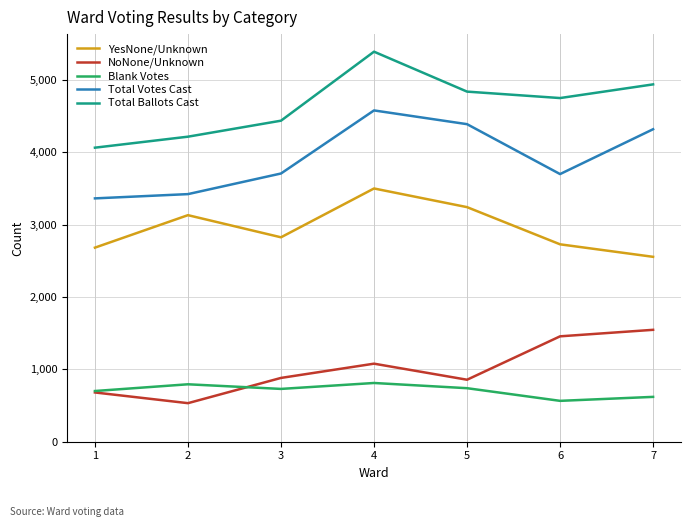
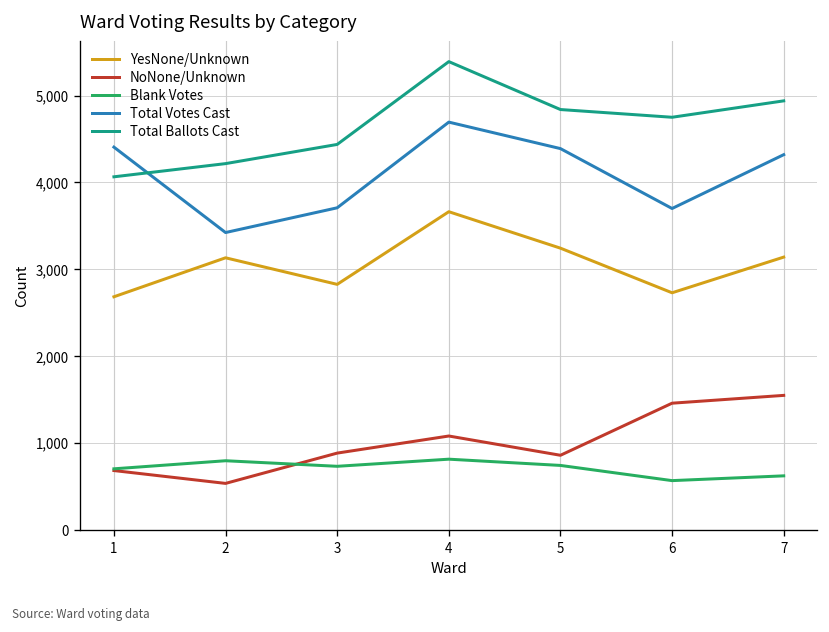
Total Votes Cast, 1: 3,400 -> 4,400
YesNone/Unknown, 4: 3,500 -> 3,700
Total Votes Cast, 4: 4,600 -> 4,700
YesNone/Unknown, 7: 2,600 -> 3,100
